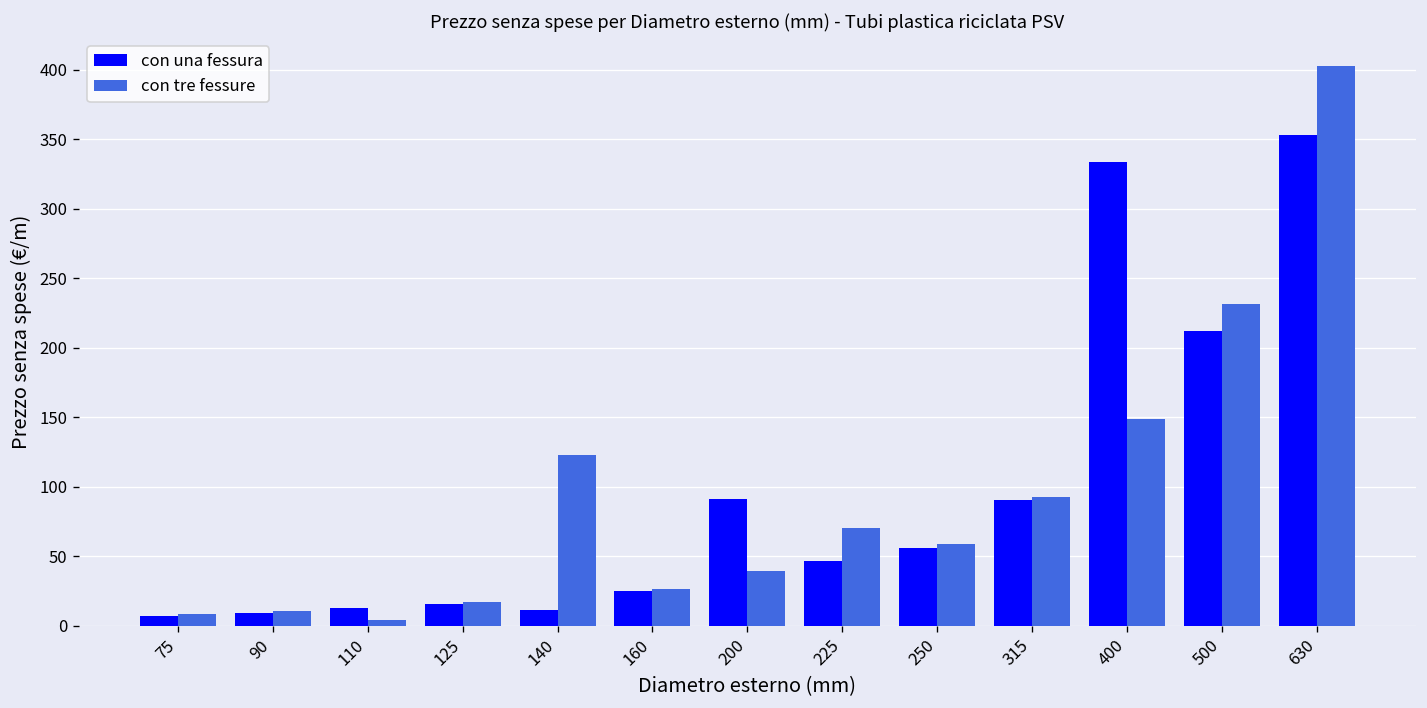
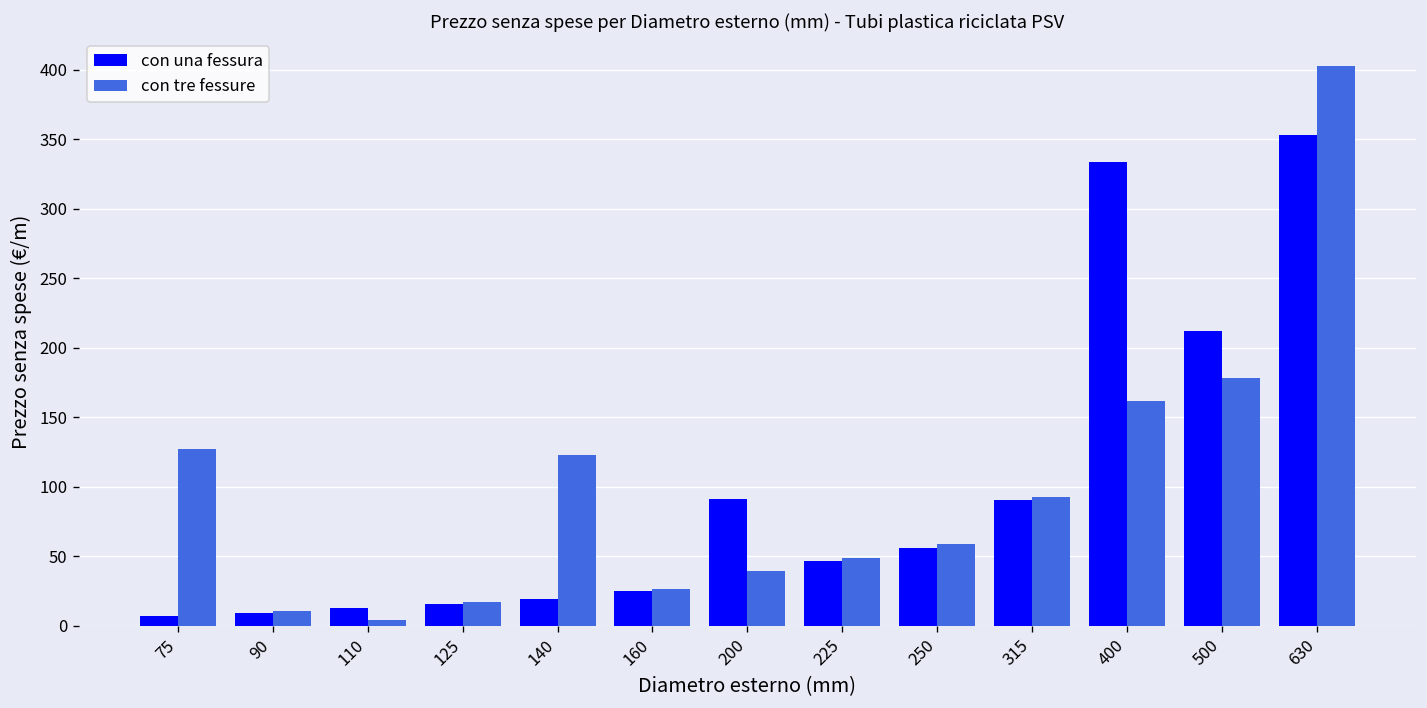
con tre fessure, 75: 8 -> 127
con una fessura, 140: 12 -> 20
con tre fessure, 225: 70 -> 49
con tre fessure, 400: 149 -> 162
con tre fessure, 500: 231 -> 178
